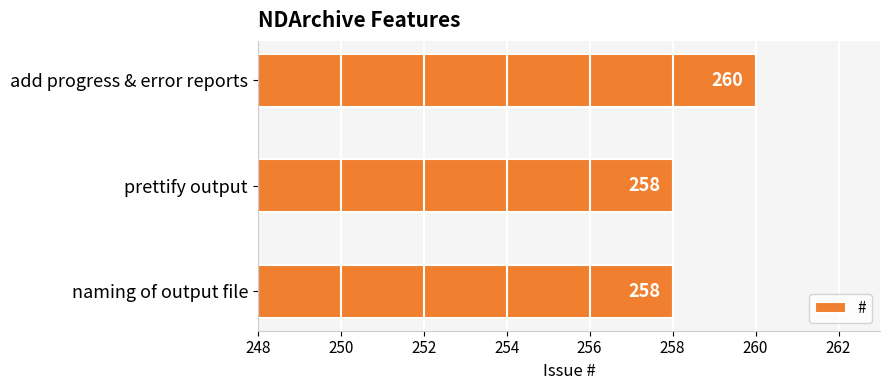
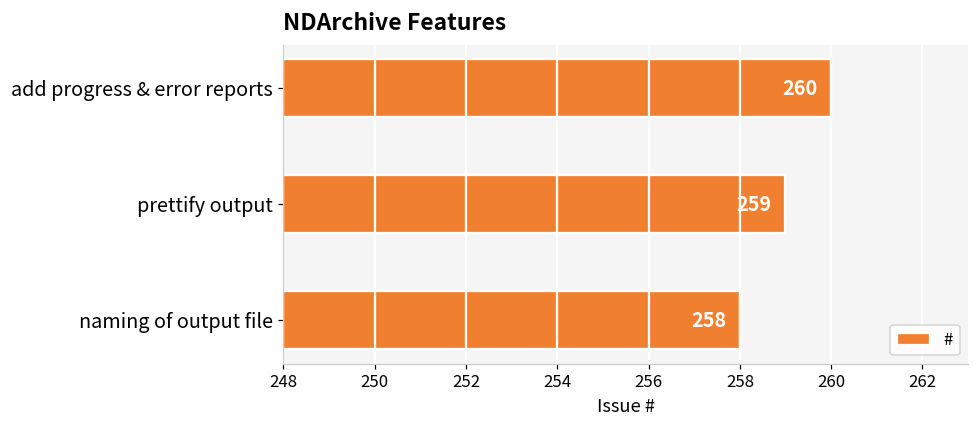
prettify output: 258 -> 259
